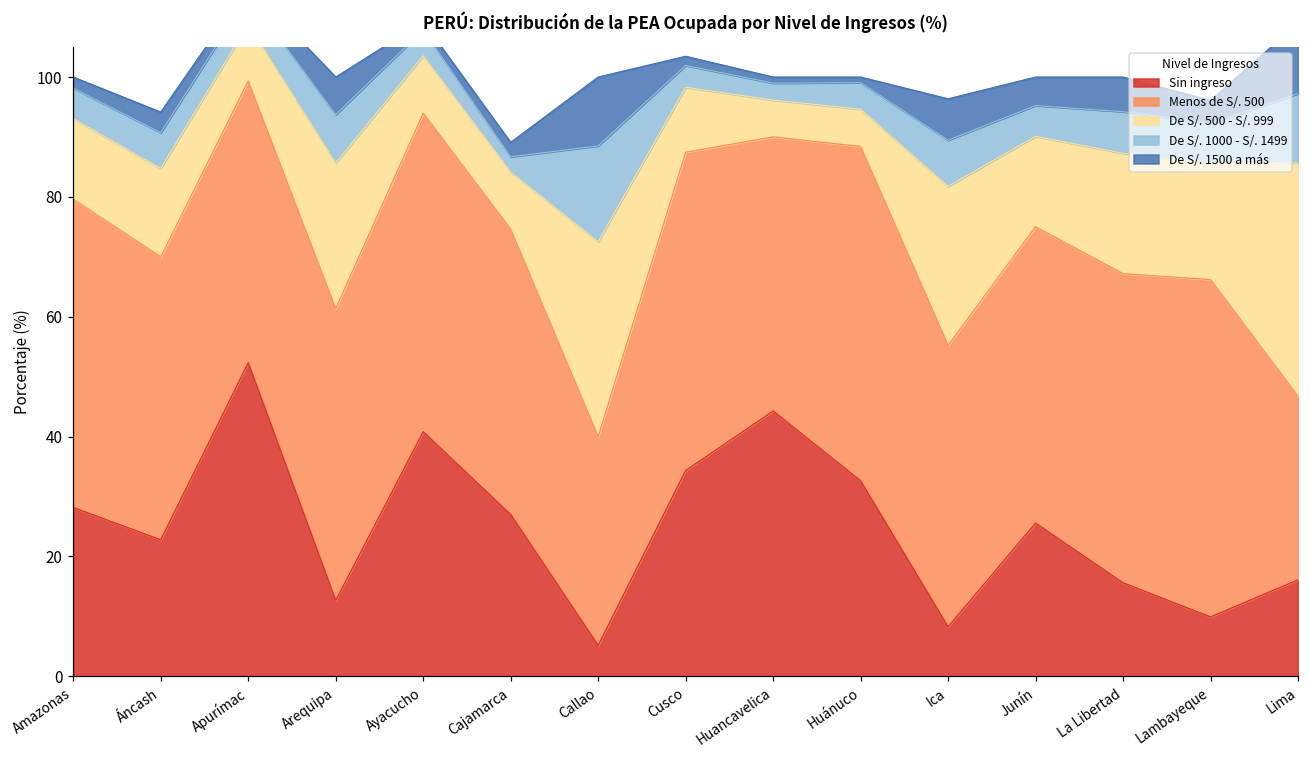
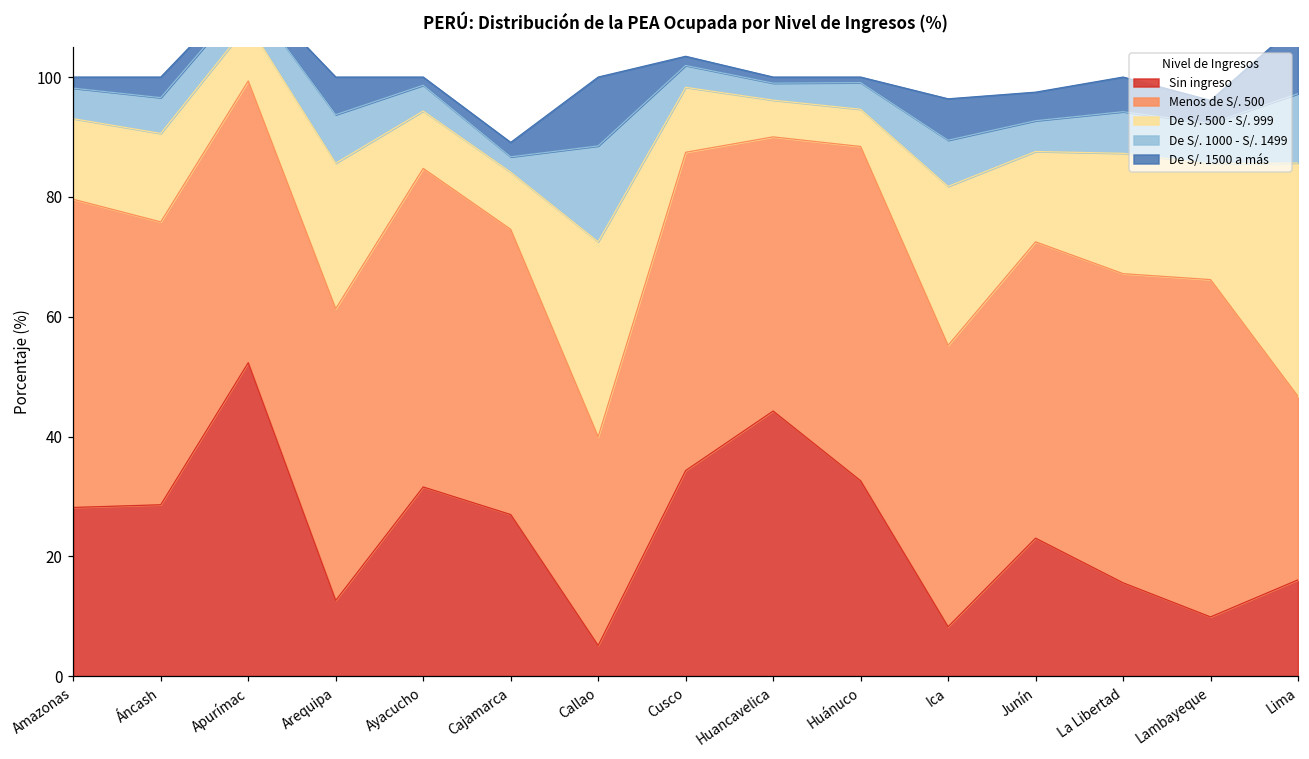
Sin ingreso, Áncash: 23 -> 29
Sin ingreso, Ayacucho: 41 -> 32
Sin ingreso, Junín: 26 -> 23
